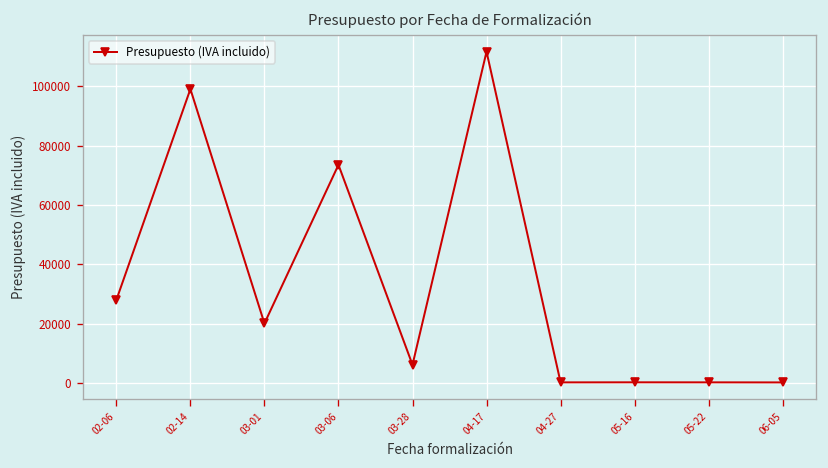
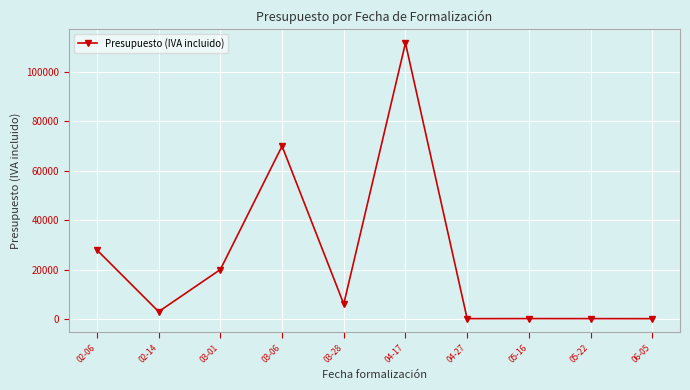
02-14: 99000 -> 3000
03-06: 74000 -> 70000
